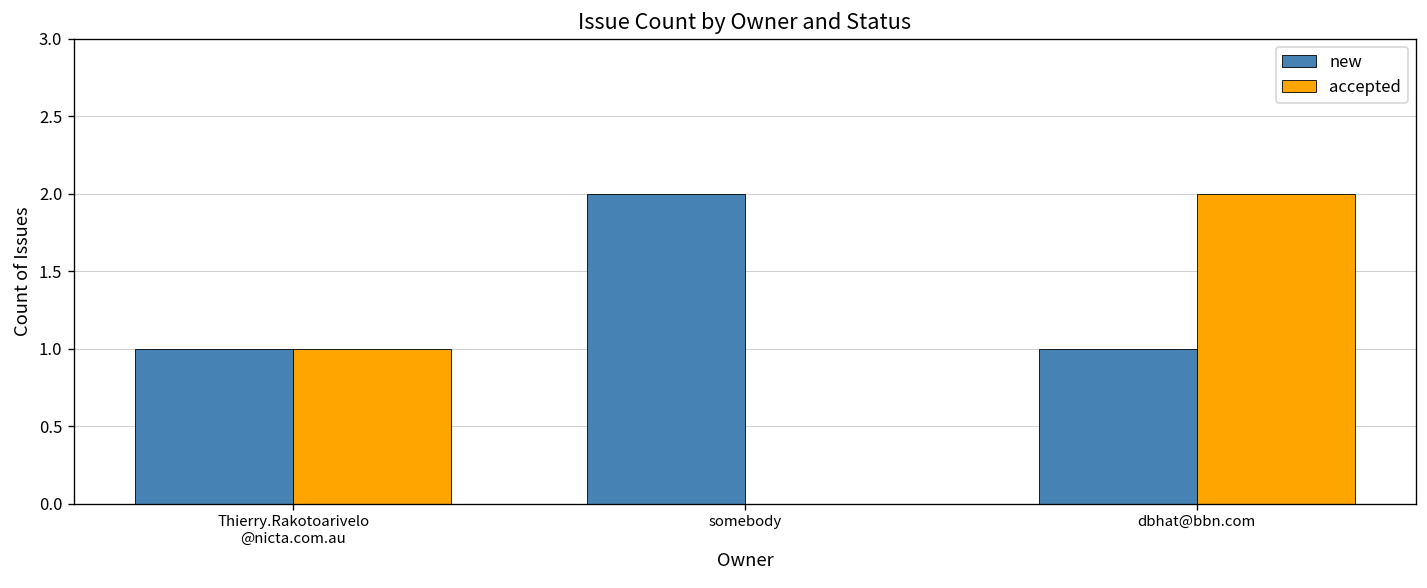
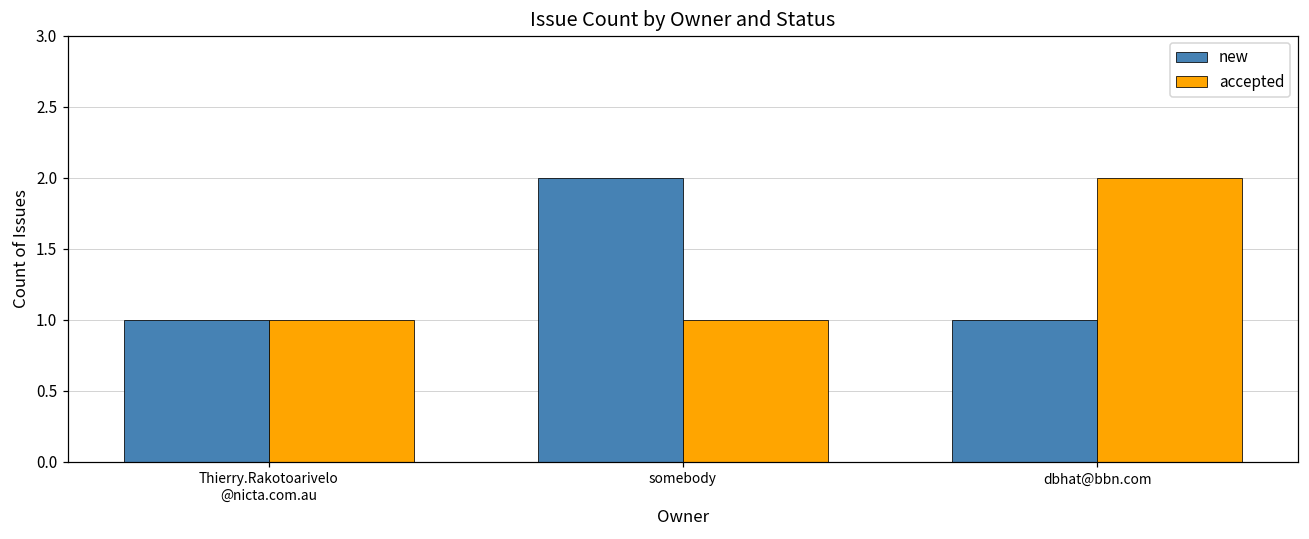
accepted, somebody: 0 -> 1
